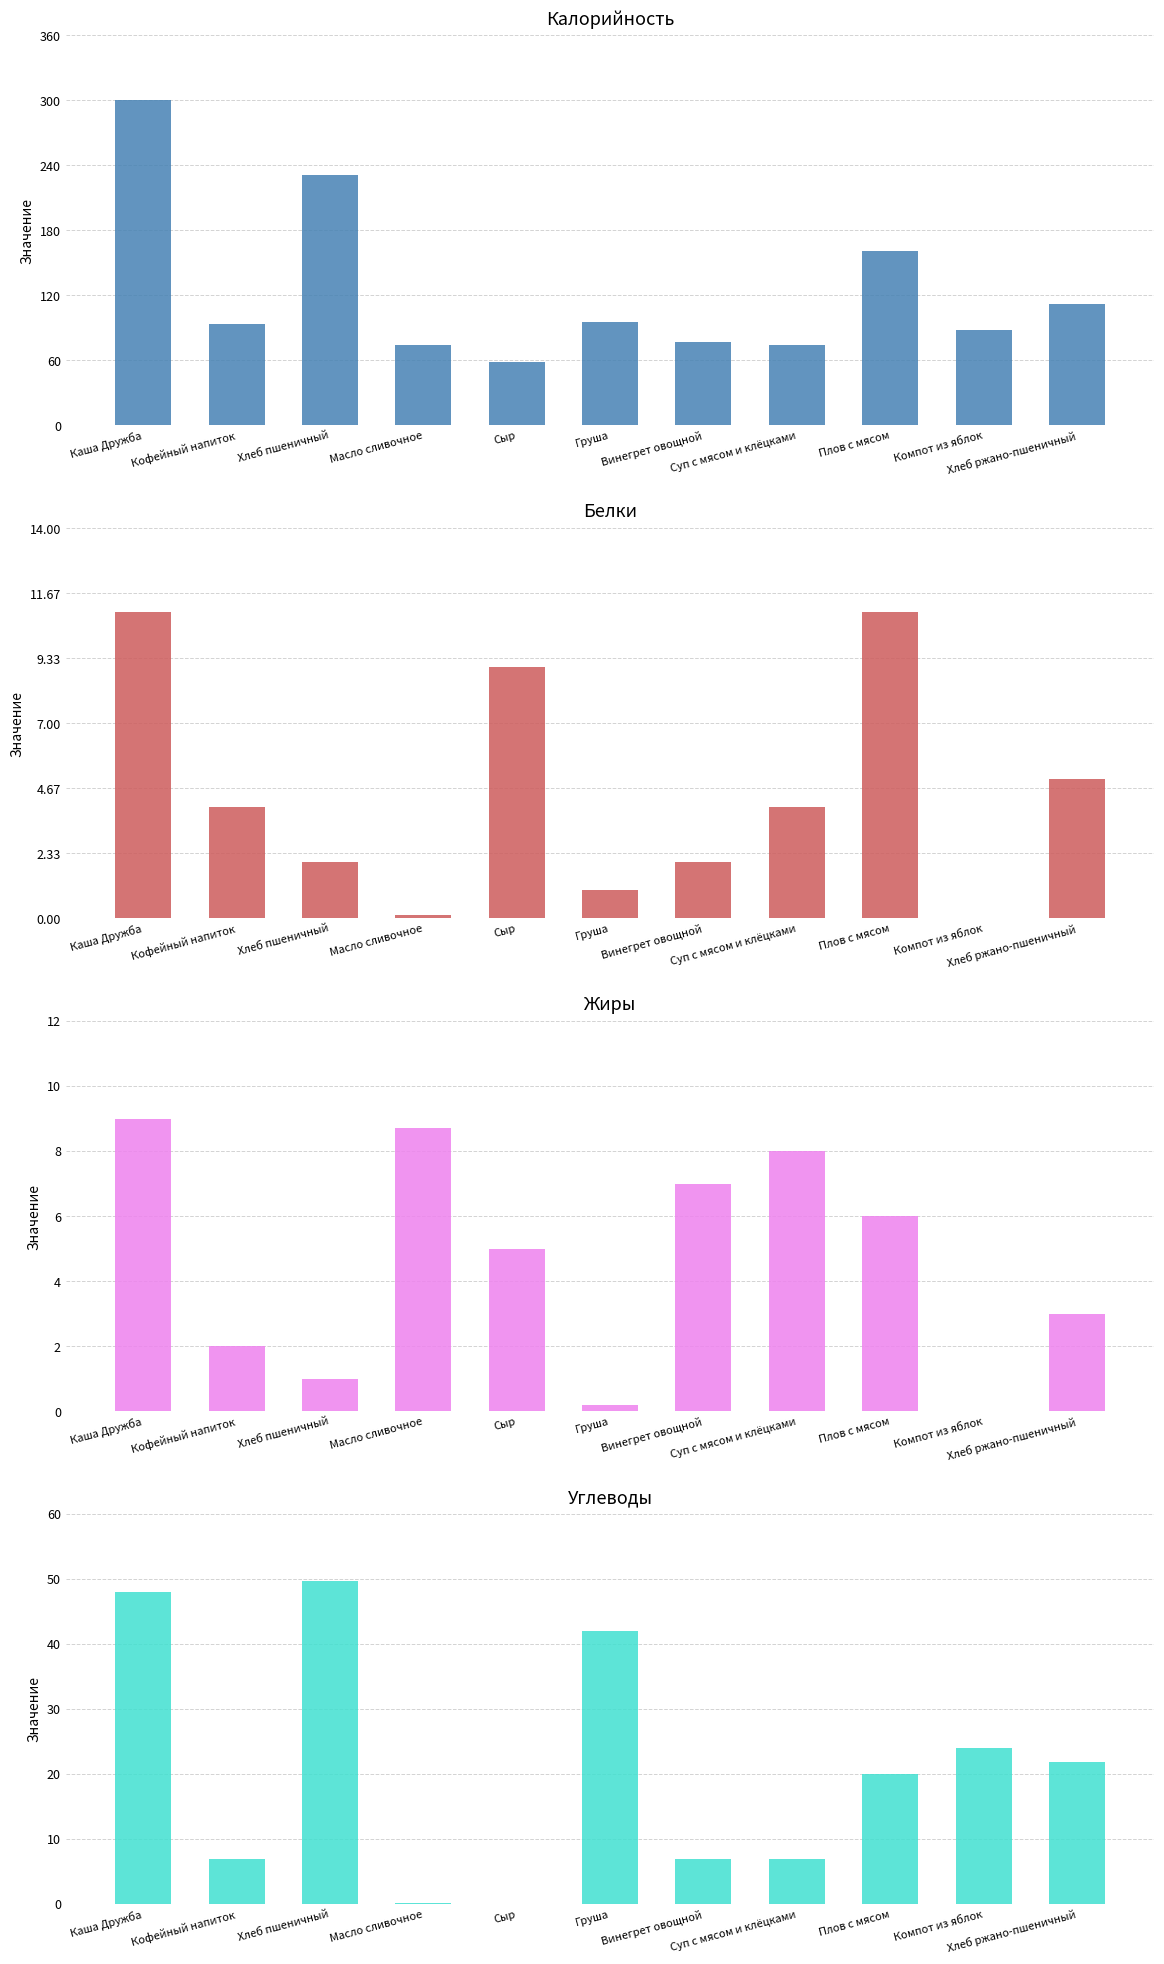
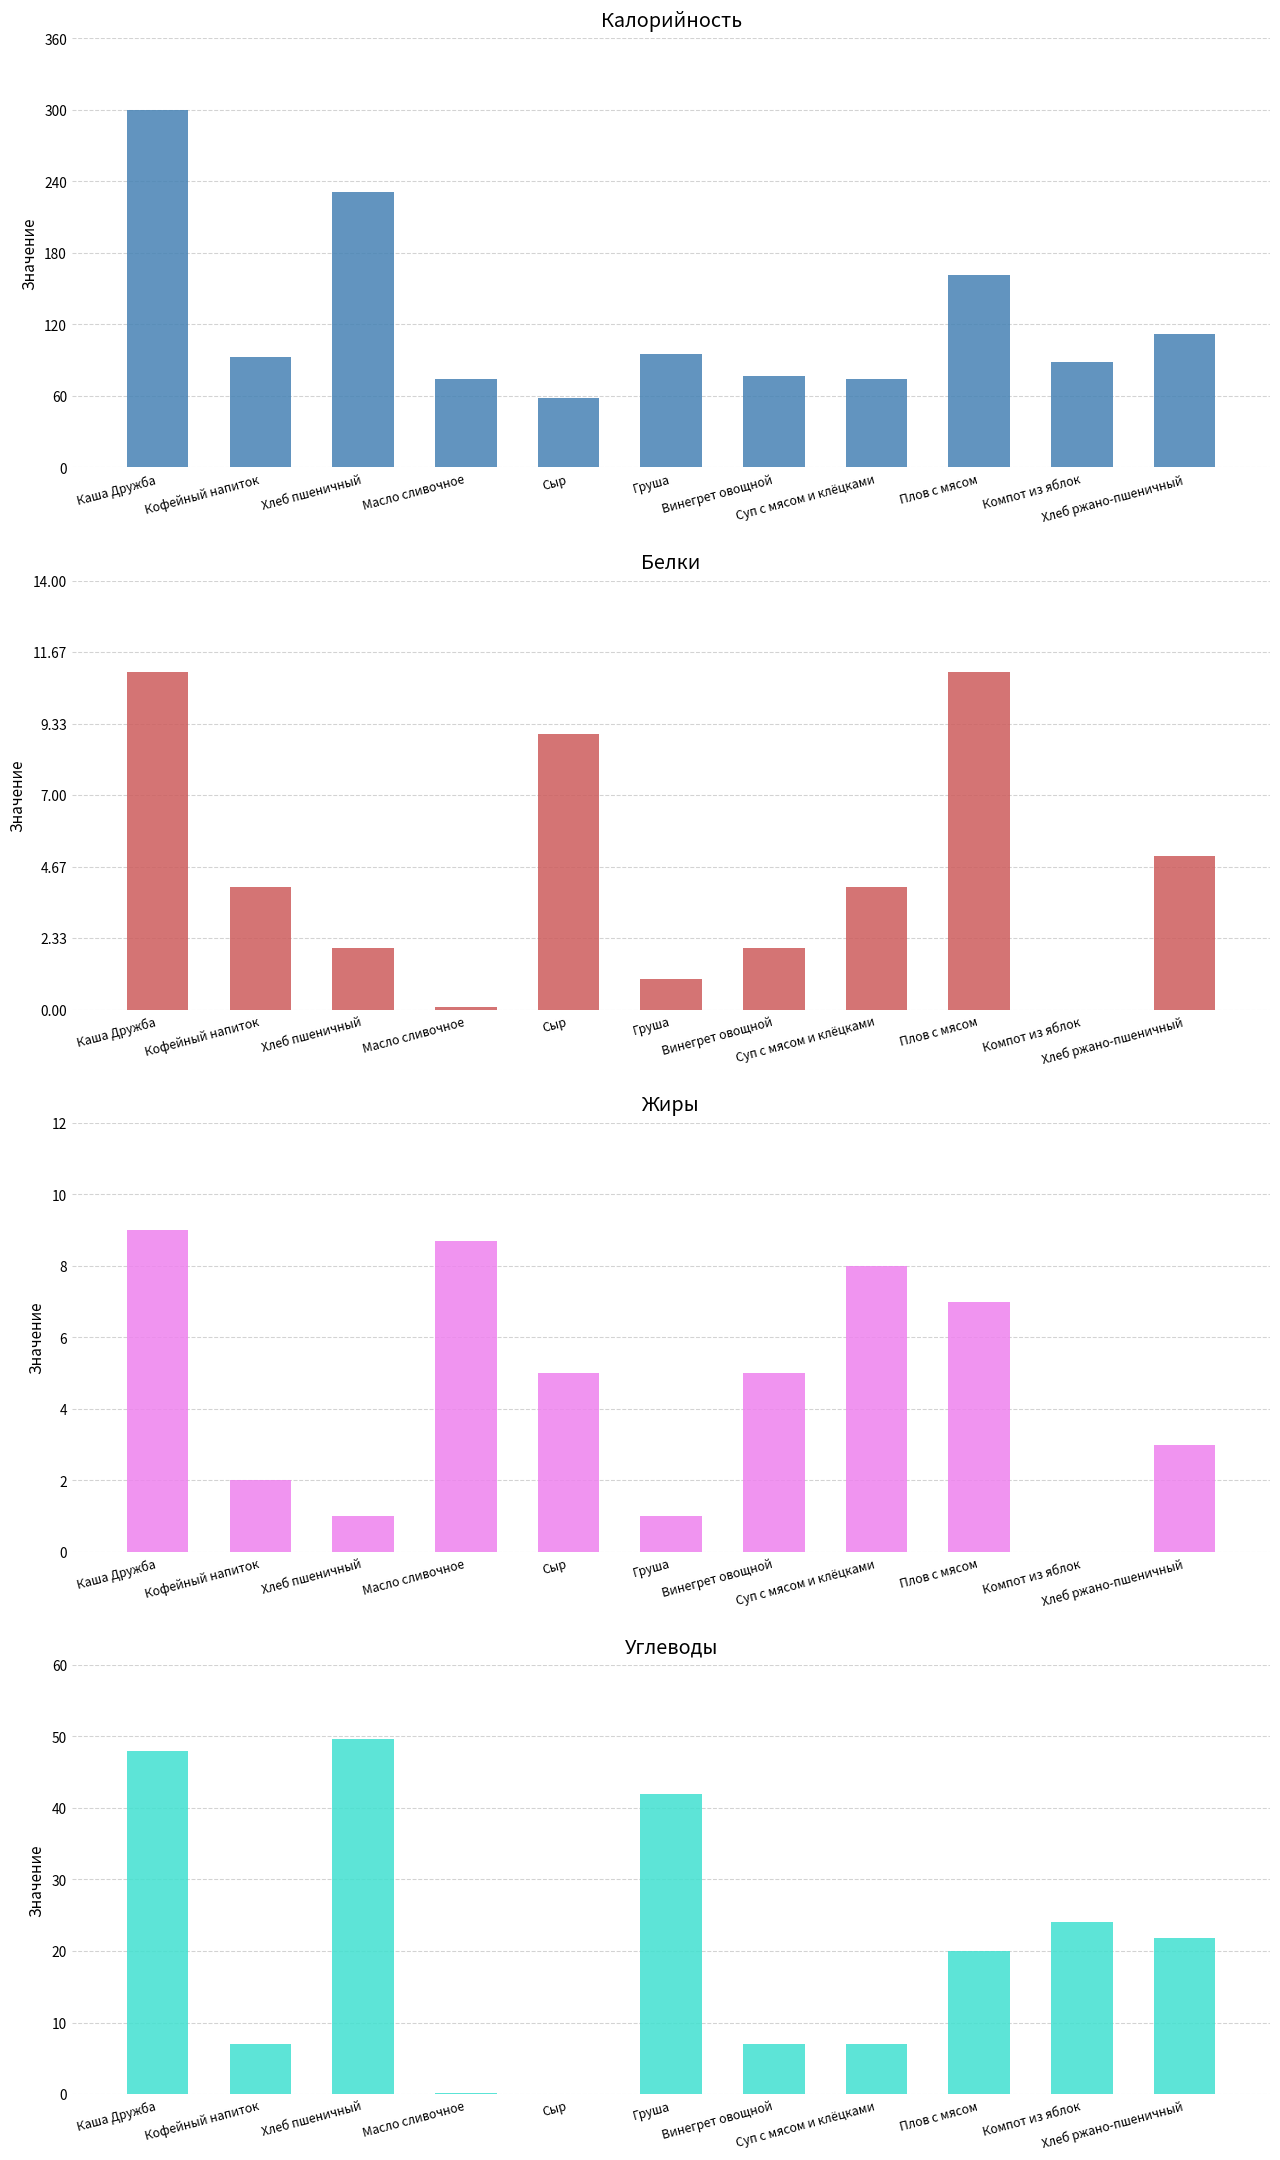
Жиры, Груша: 0.2 -> 1.0
Жиры, Винегрет овощной: 7 -> 5
Жиры, Плов с мясом: 6 -> 7
